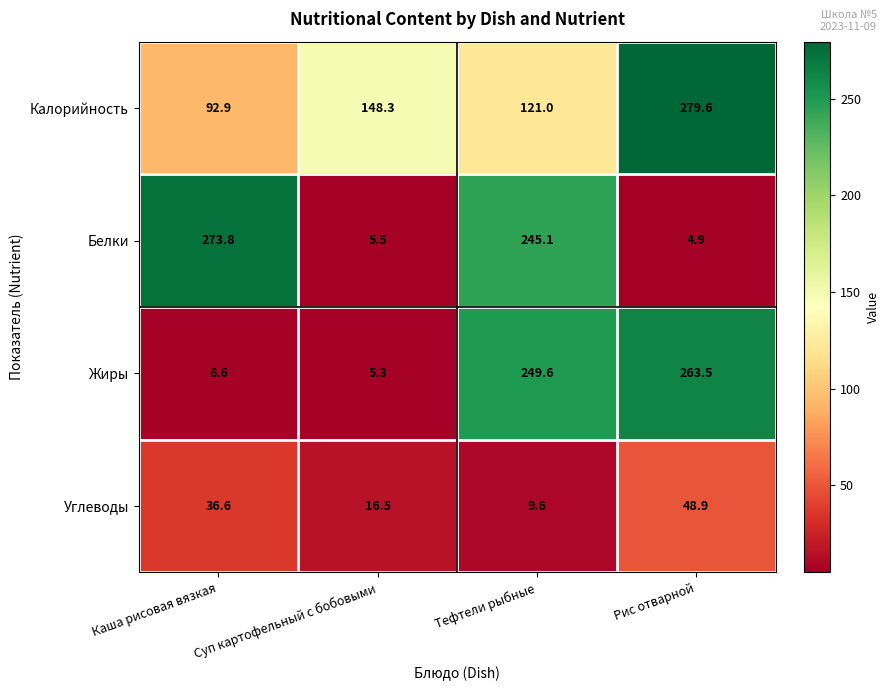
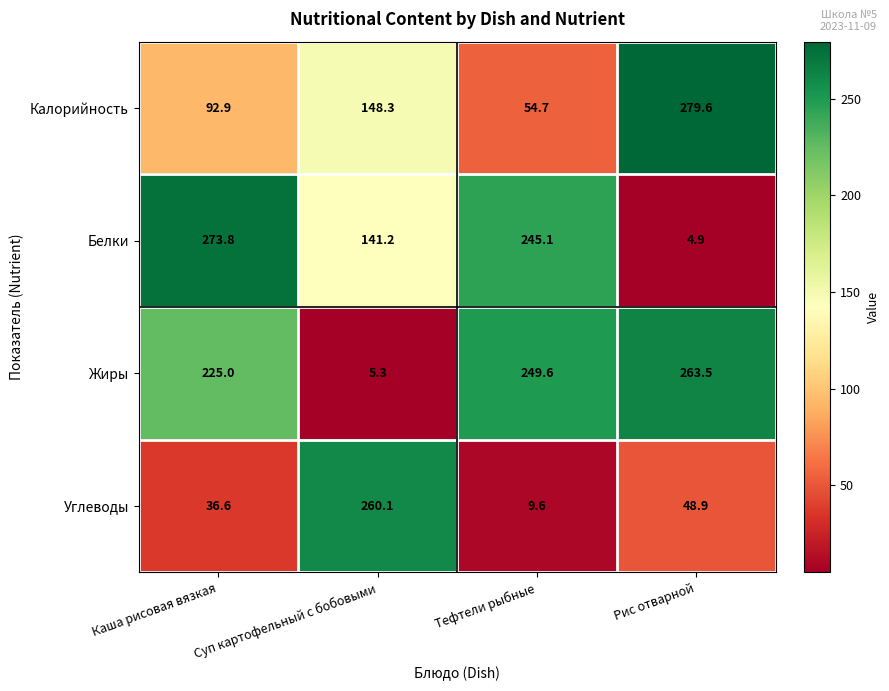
Калорийность, Тефтели рыбные: 121.0 -> 54.7
Белки, Суп картофельный с бобовыми: 5.5 -> 141.2
Жиры, Каша рисовая вязкая: 6.6 -> 225.0
Углеводы, Суп картофельный с бобовыми: 16.5 -> 260.1
